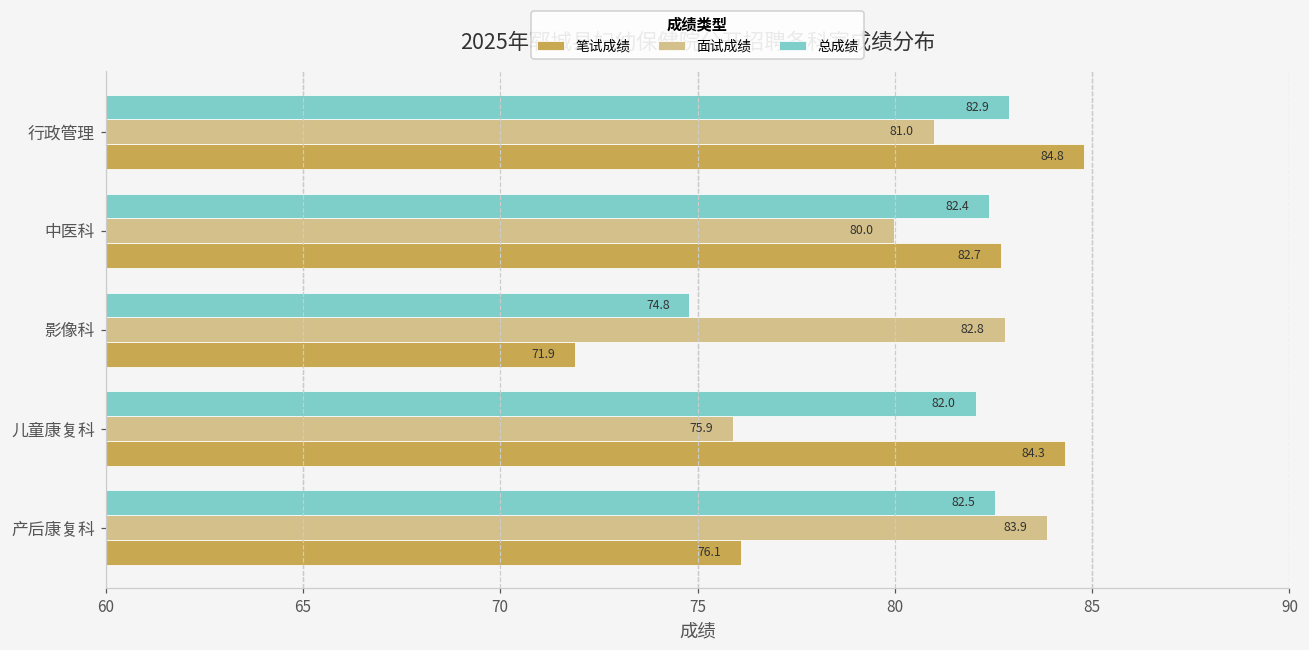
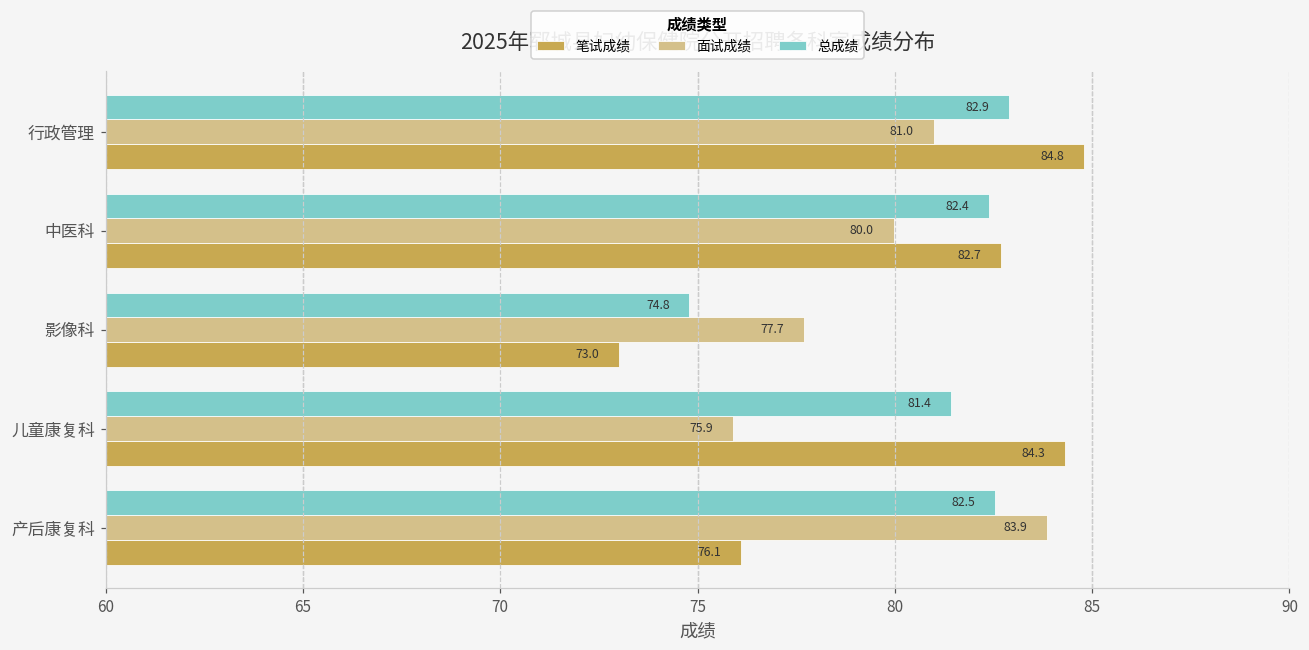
面试成绩, 影像科: 82.8 -> 77.7
笔试成绩, 影像科: 71.9 -> 73.0
总成绩, 儿童康复科: 82.0 -> 81.4
